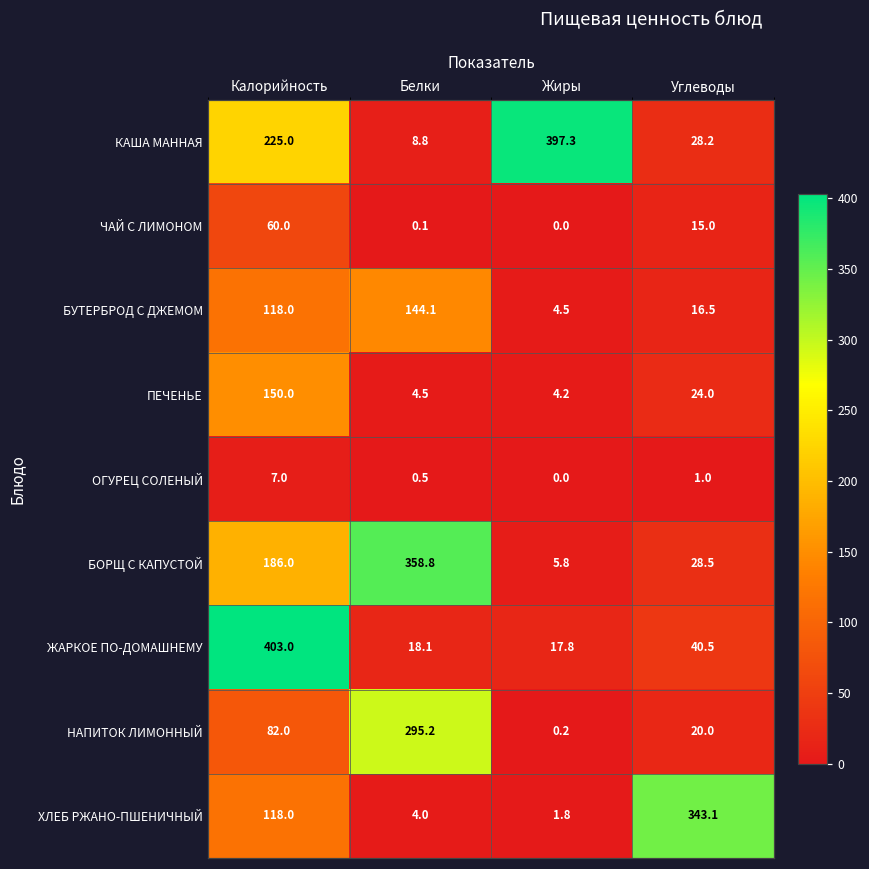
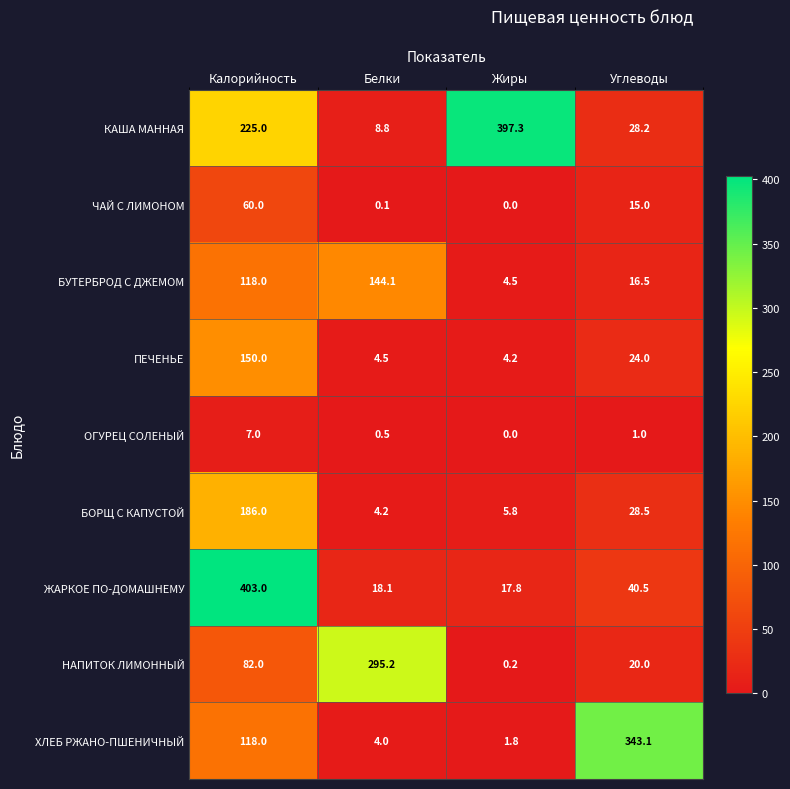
БОРЩ С КАПУСТОЙ, Белки: 358.8 -> 4.2
